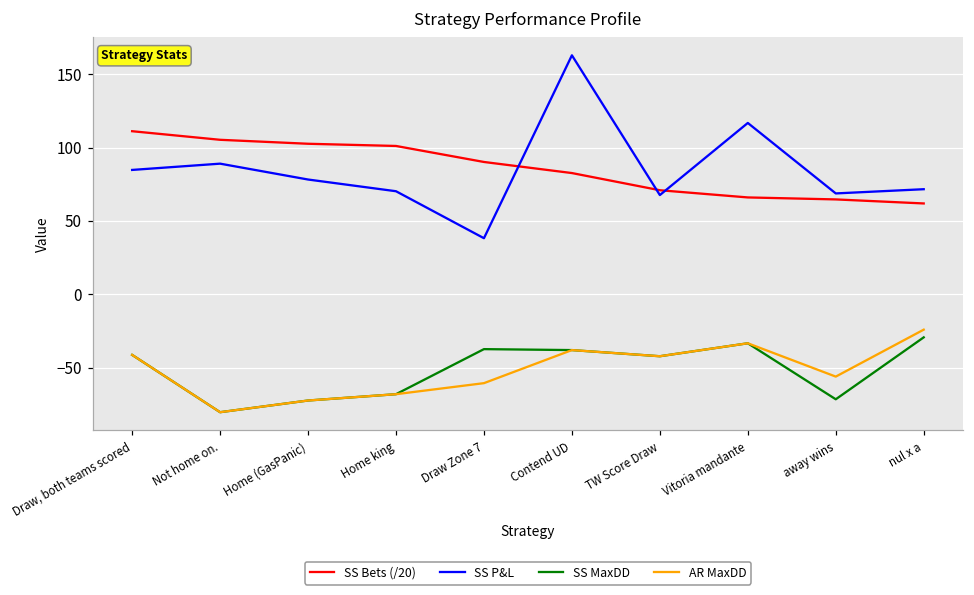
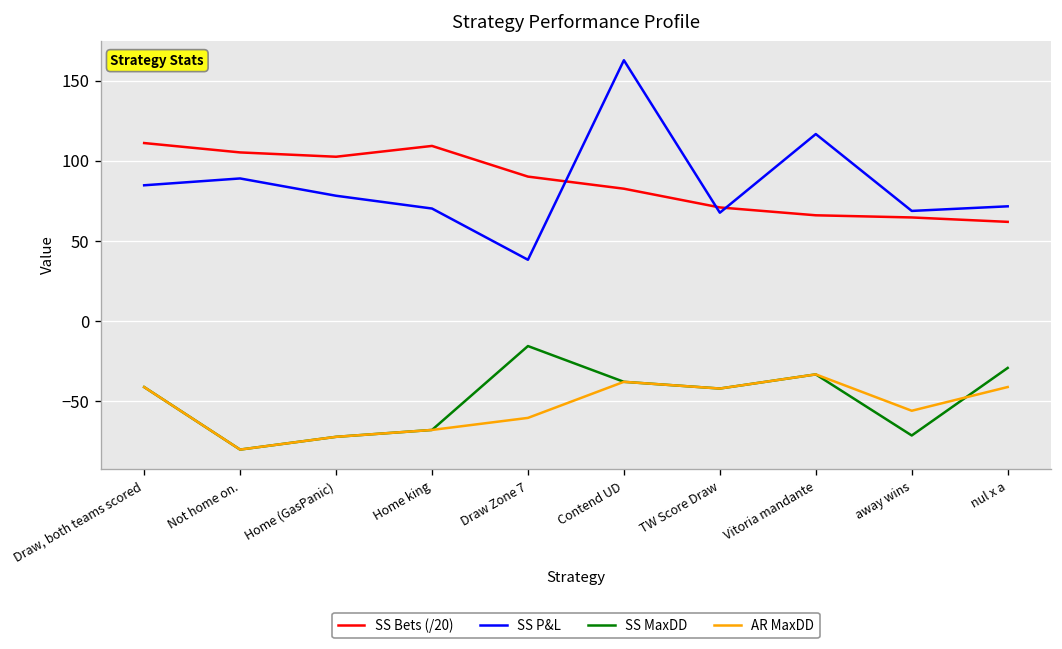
SS Bets (/20), Home king: 101 -> 109
SS MaxDD, Draw Zone 7: -37 -> -16
AR MaxDD, nul x a: -24 -> -41
